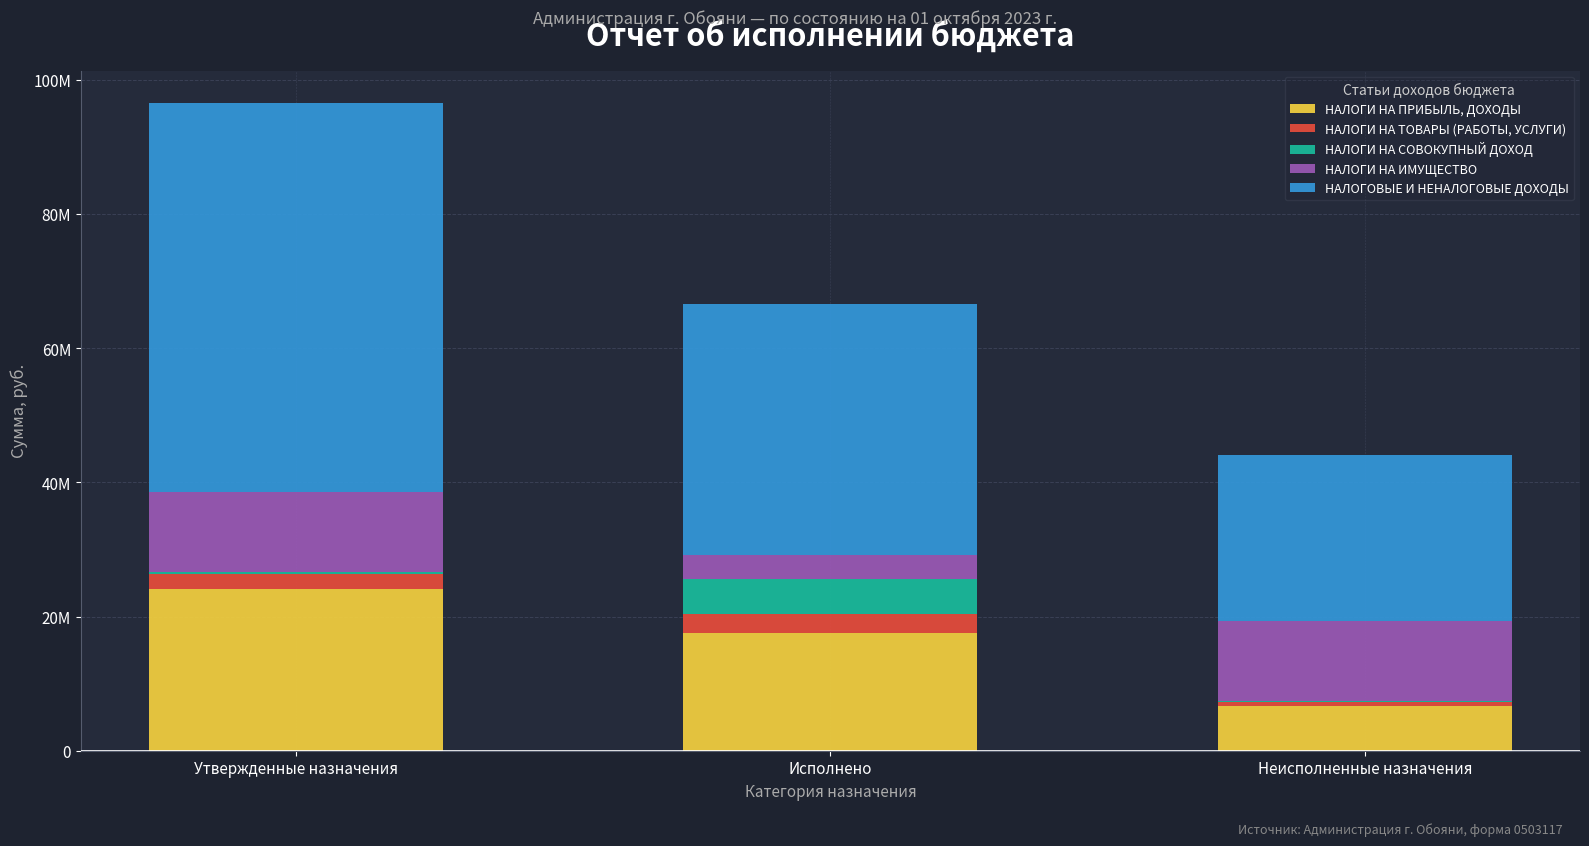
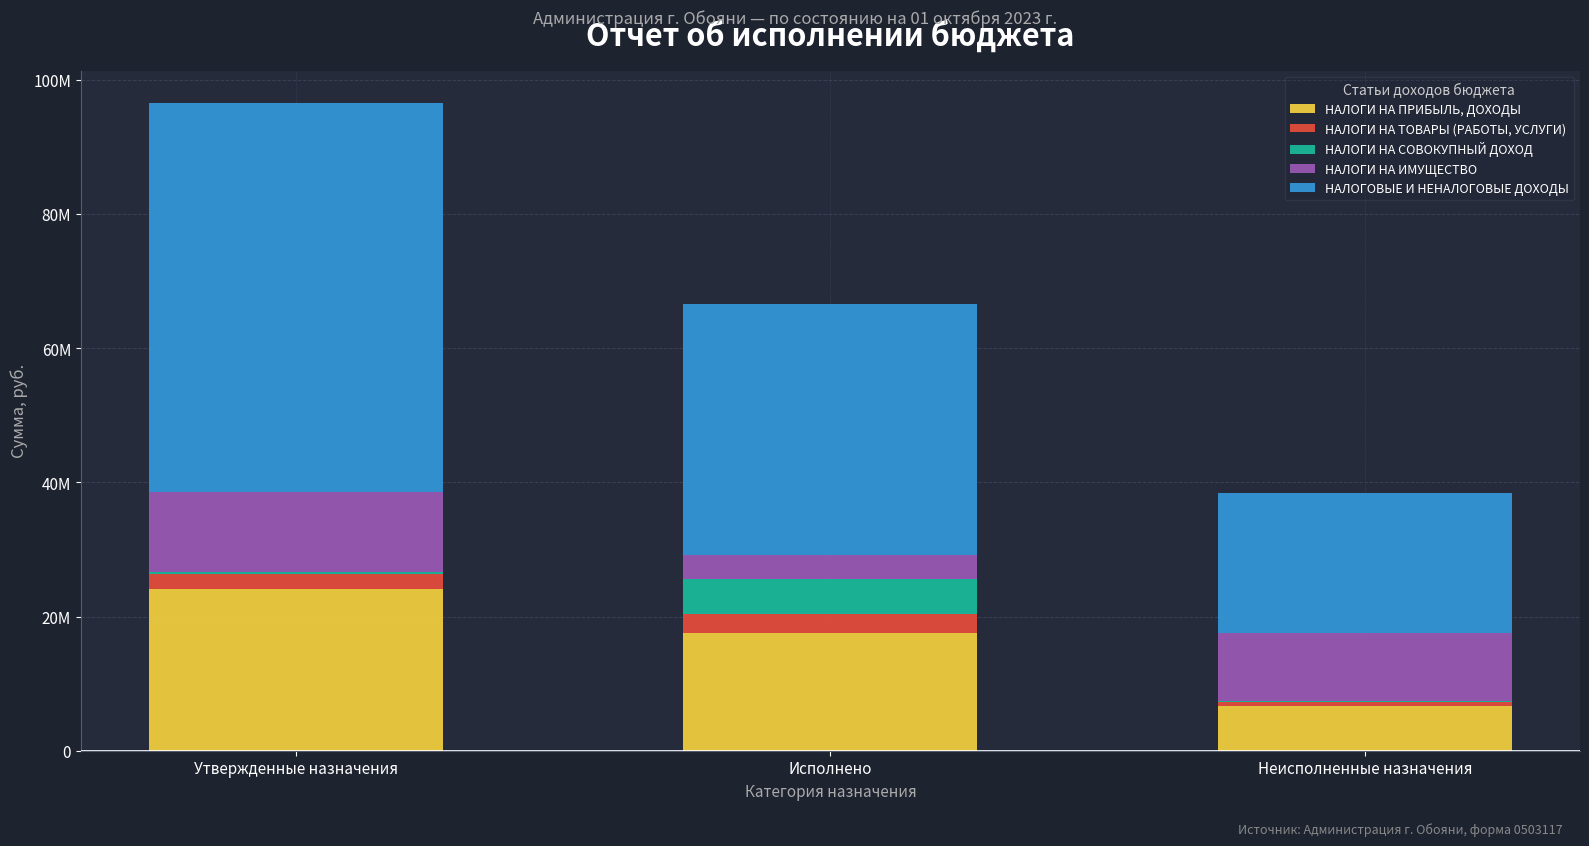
НАЛОГИ НА ИМУЩЕСТВО, Неисполненные назначения: 12000000 -> 10000000
НАЛОГОВЫЕ И НЕНАЛОГОВЫЕ ДОХОДЫ, Неисполненные назначения: 25000000 -> 21000000
